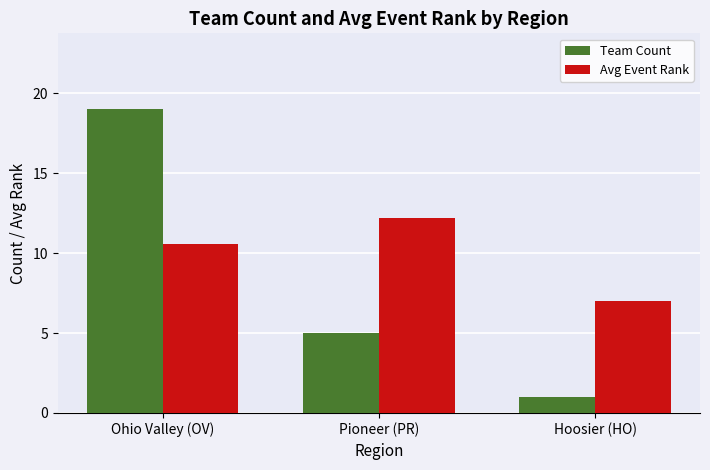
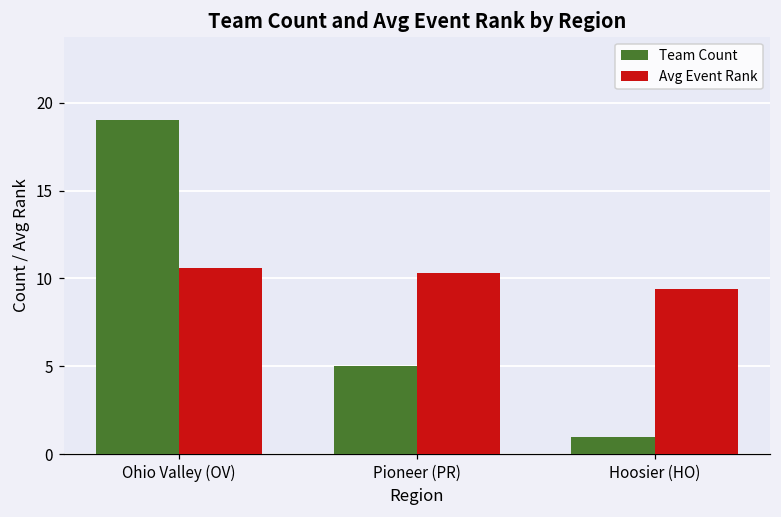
Avg Event Rank, Pioneer (PR): 12.2 -> 10.3
Avg Event Rank, Hoosier (HO): 7.0 -> 9.4
